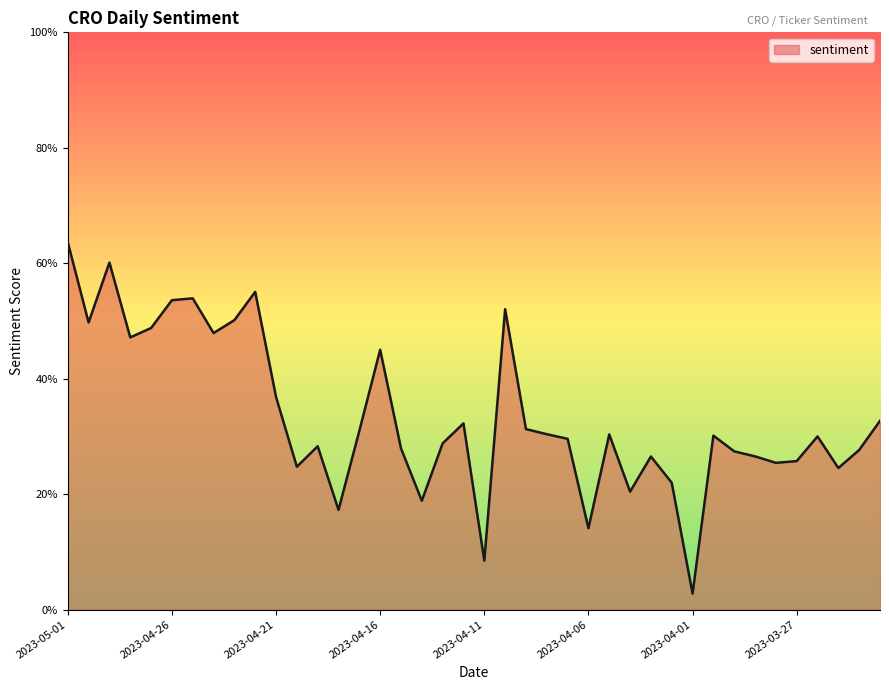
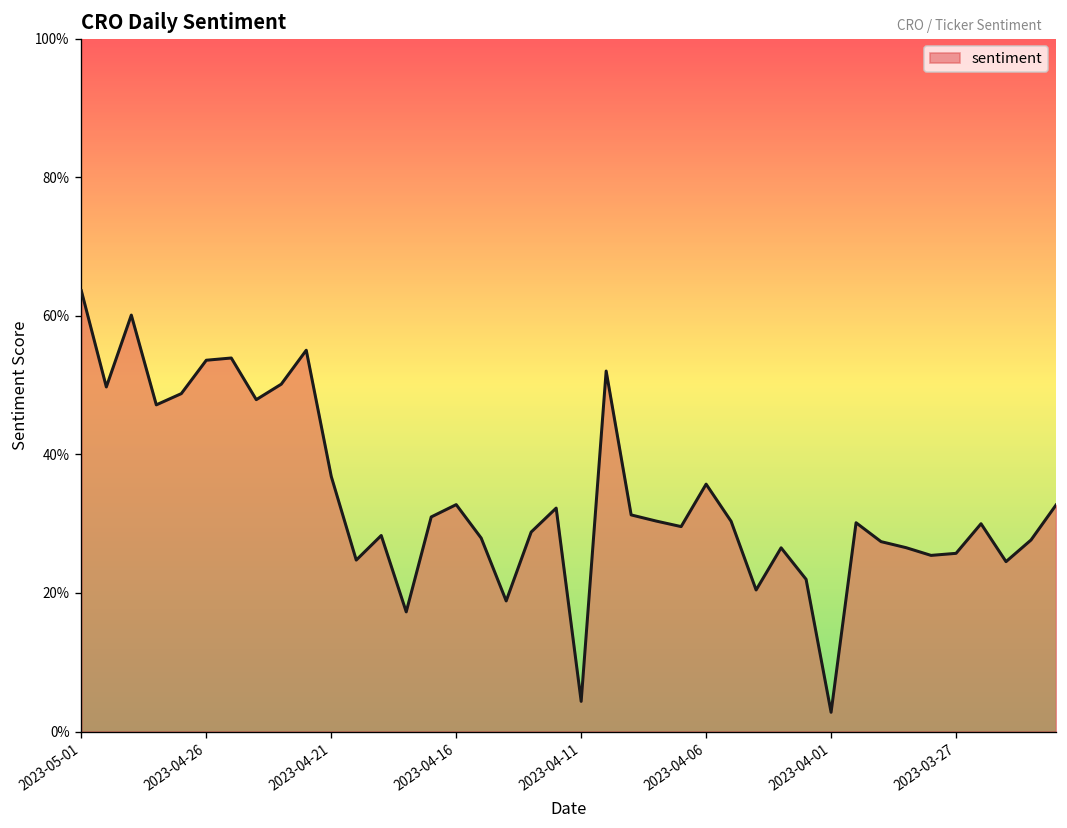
2023-04-16: 45% -> 33%
2023-04-11: 8% -> 4%
2023-04-06: 14% -> 36%
